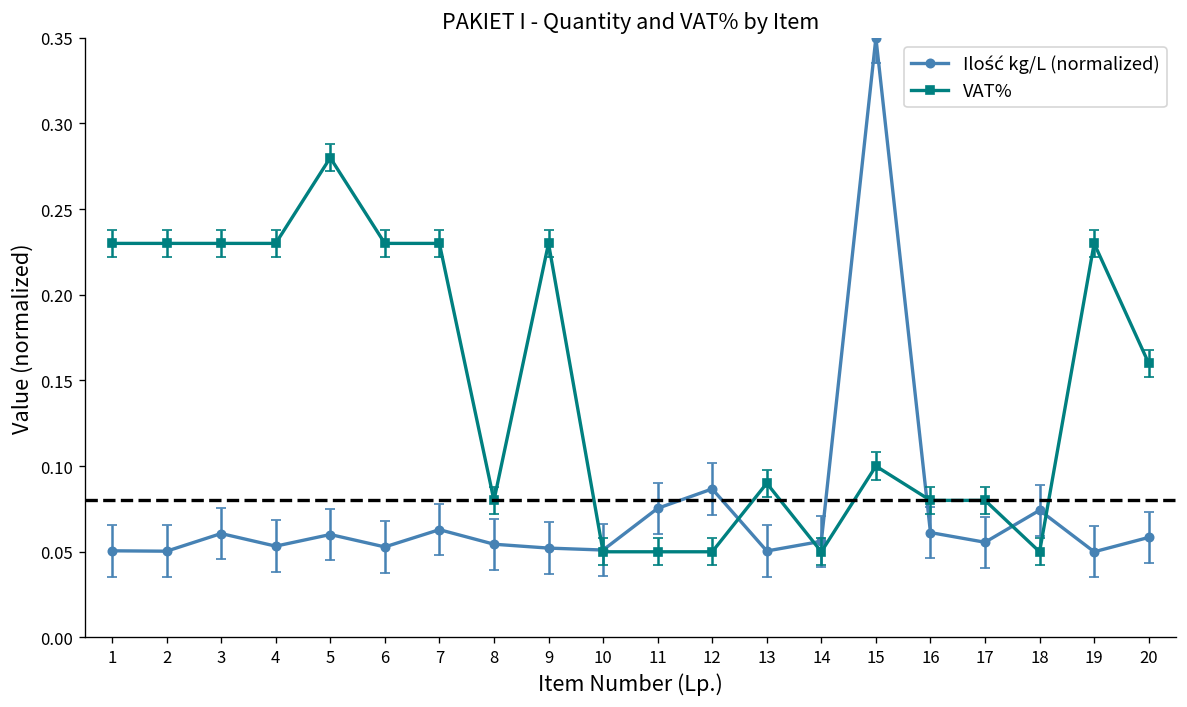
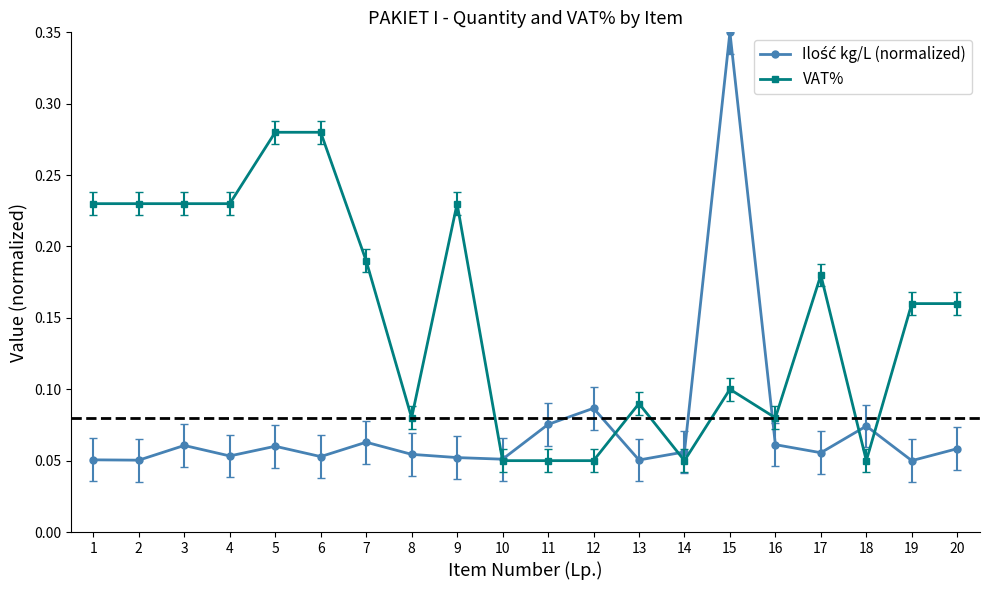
VAT%, 6: 0.23 -> 0.28
VAT%, 7: 0.23 -> 0.19
VAT%, 17: 0.08 -> 0.18
VAT%, 19: 0.23 -> 0.16
